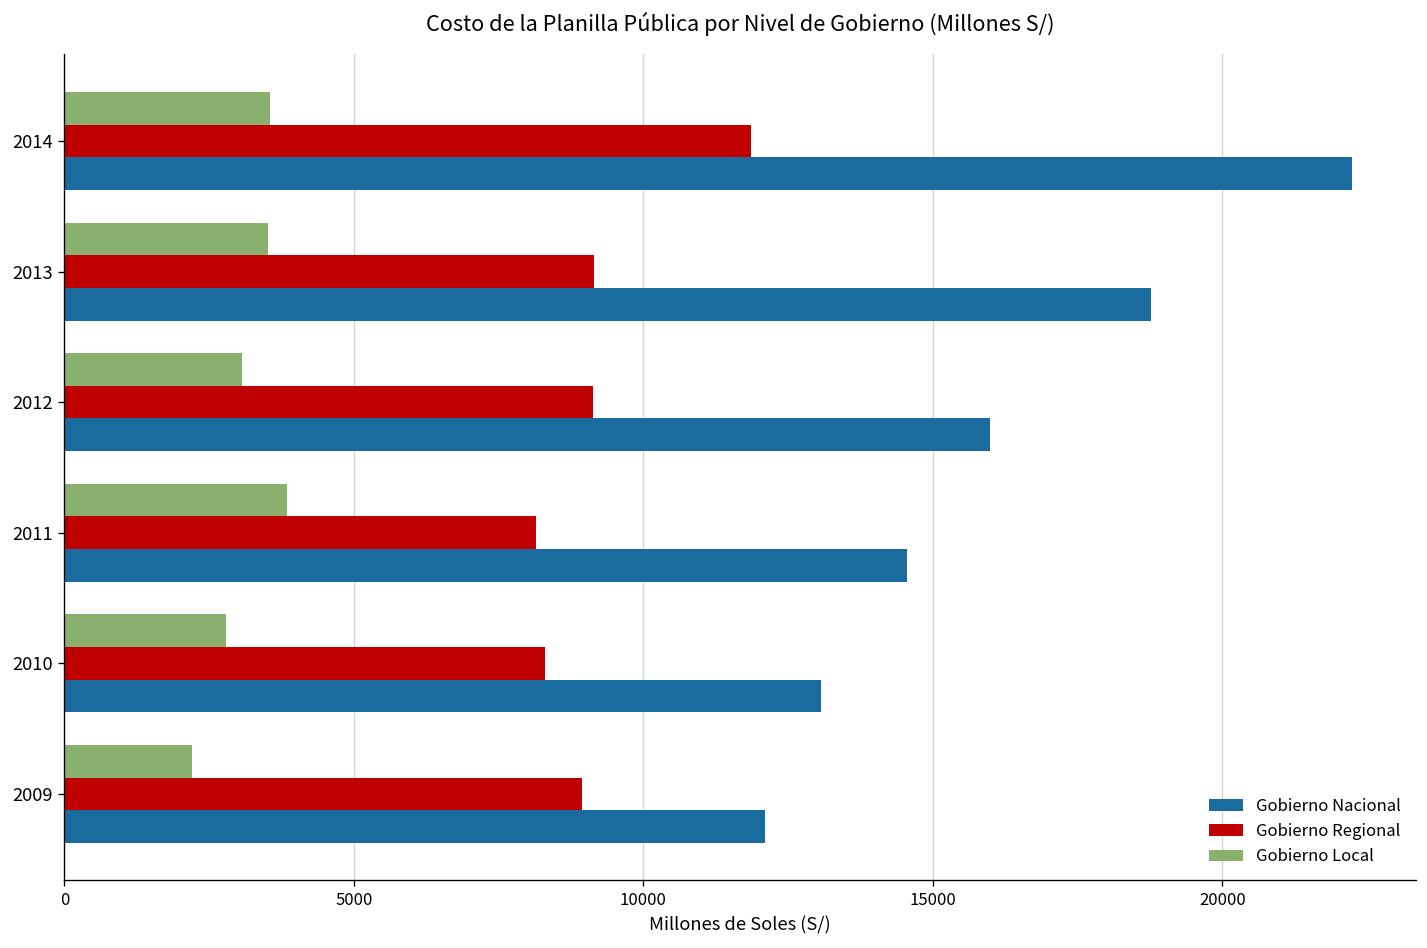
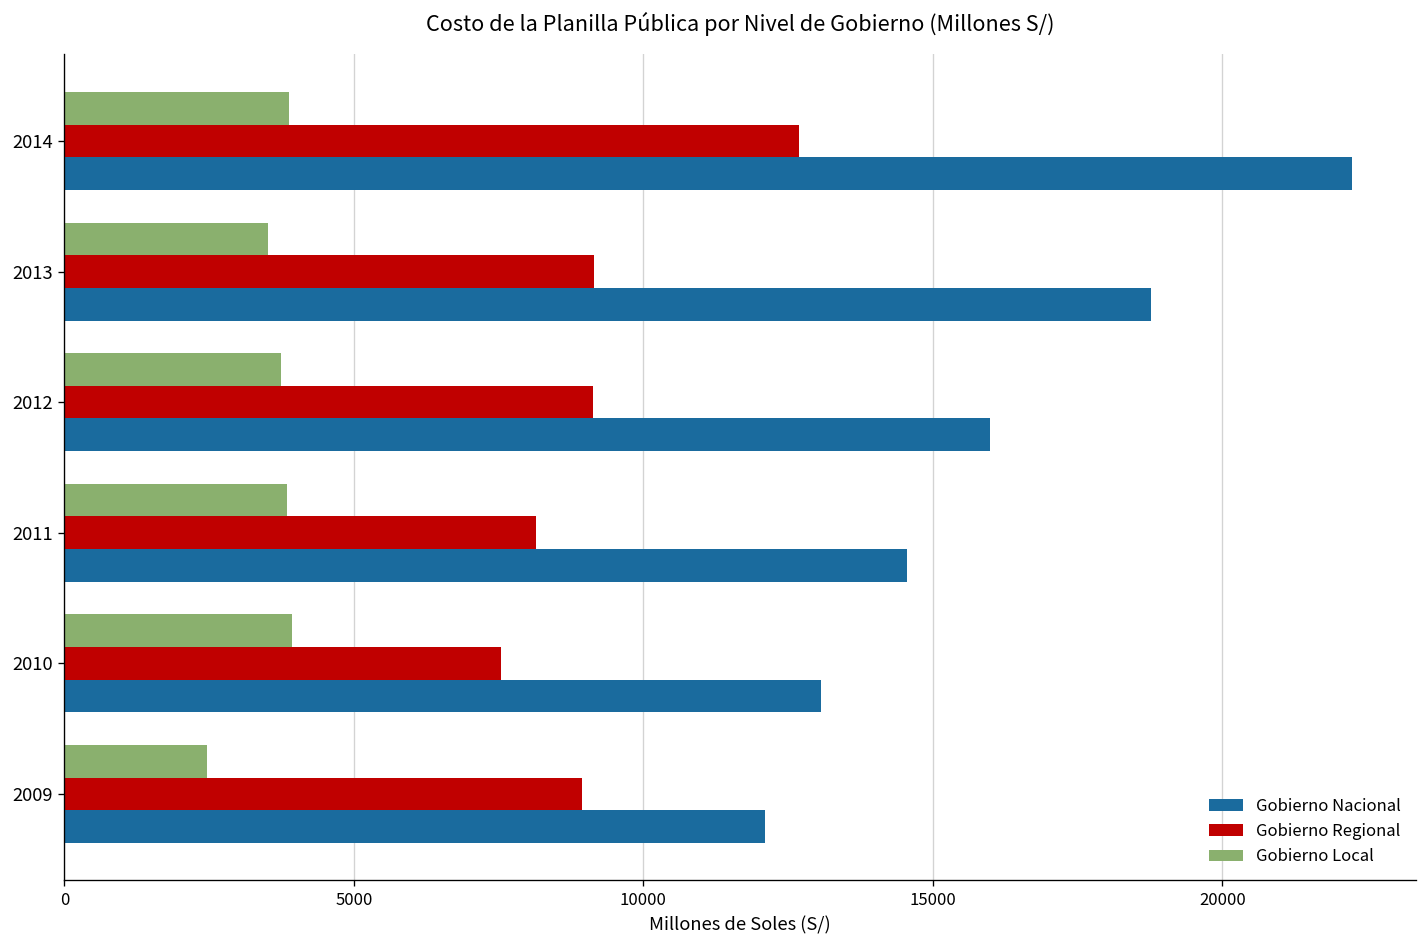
Gobierno Local, 2014: 3600 -> 3900
Gobierno Regional, 2014: 11900 -> 12700
Gobierno Local, 2012: 3100 -> 3700
Gobierno Local, 2010: 2800 -> 3900
Gobierno Regional, 2010: 8300 -> 7500
Gobierno Local, 2009: 2200 -> 2500
